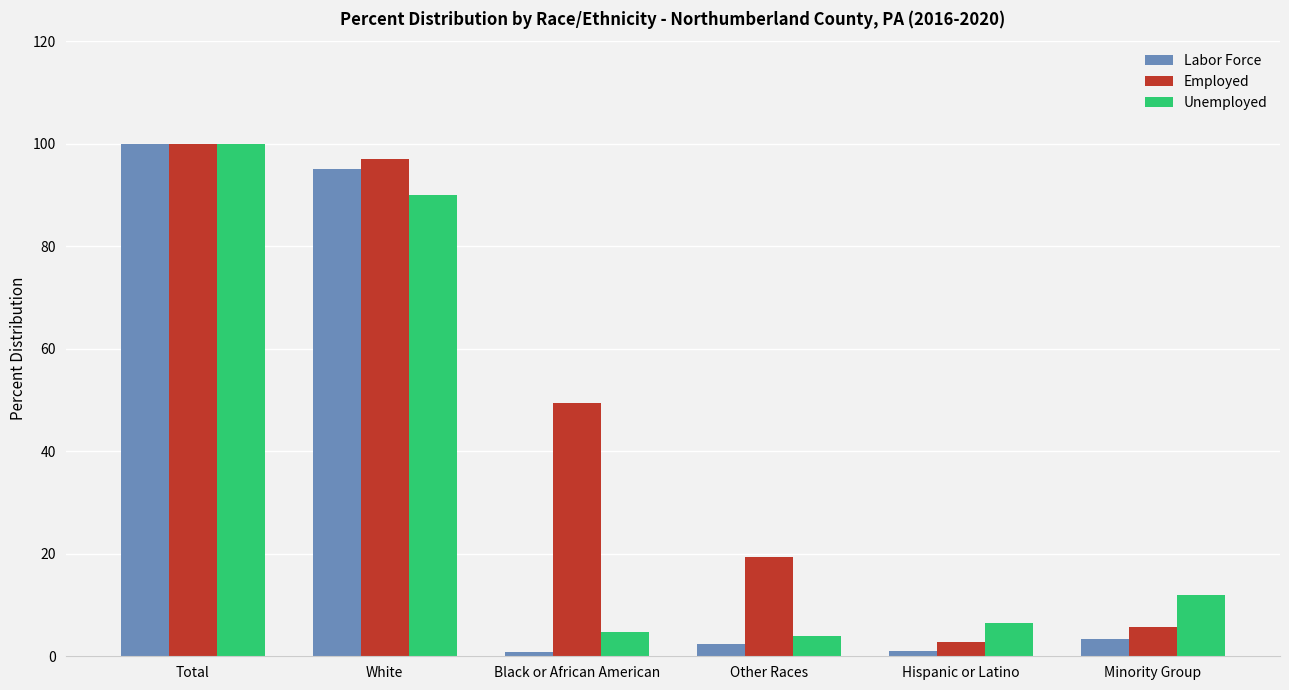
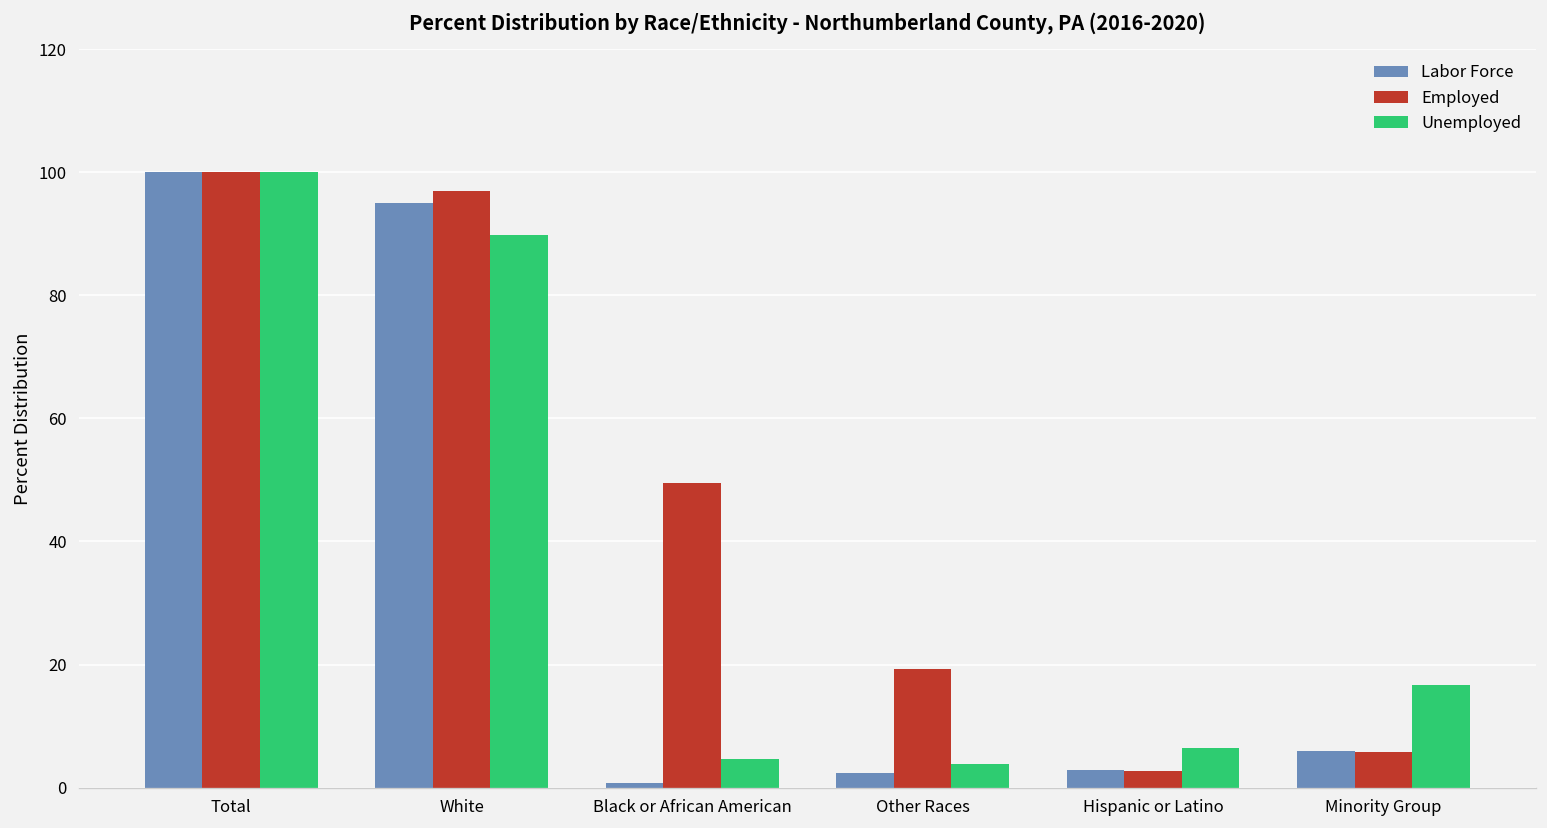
Labor Force, Hispanic or Latino: 1 -> 3
Labor Force, Minority Group: 3 -> 6
Unemployed, Minority Group: 12 -> 17
